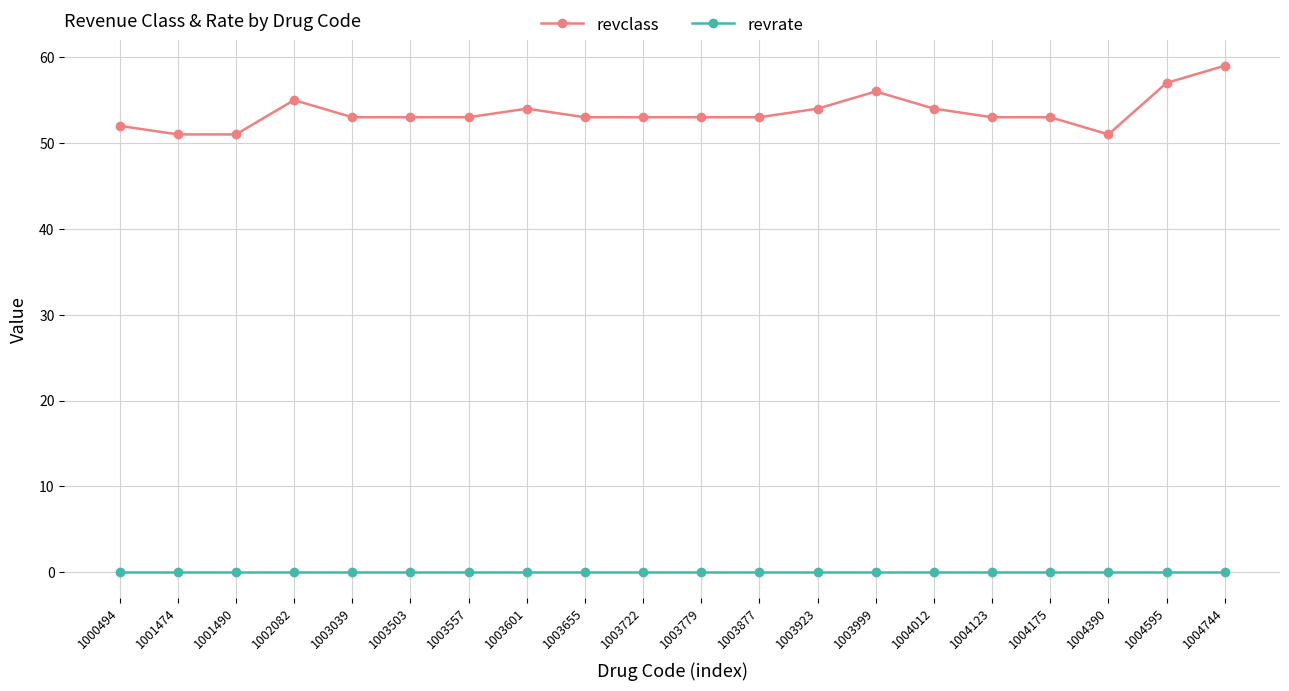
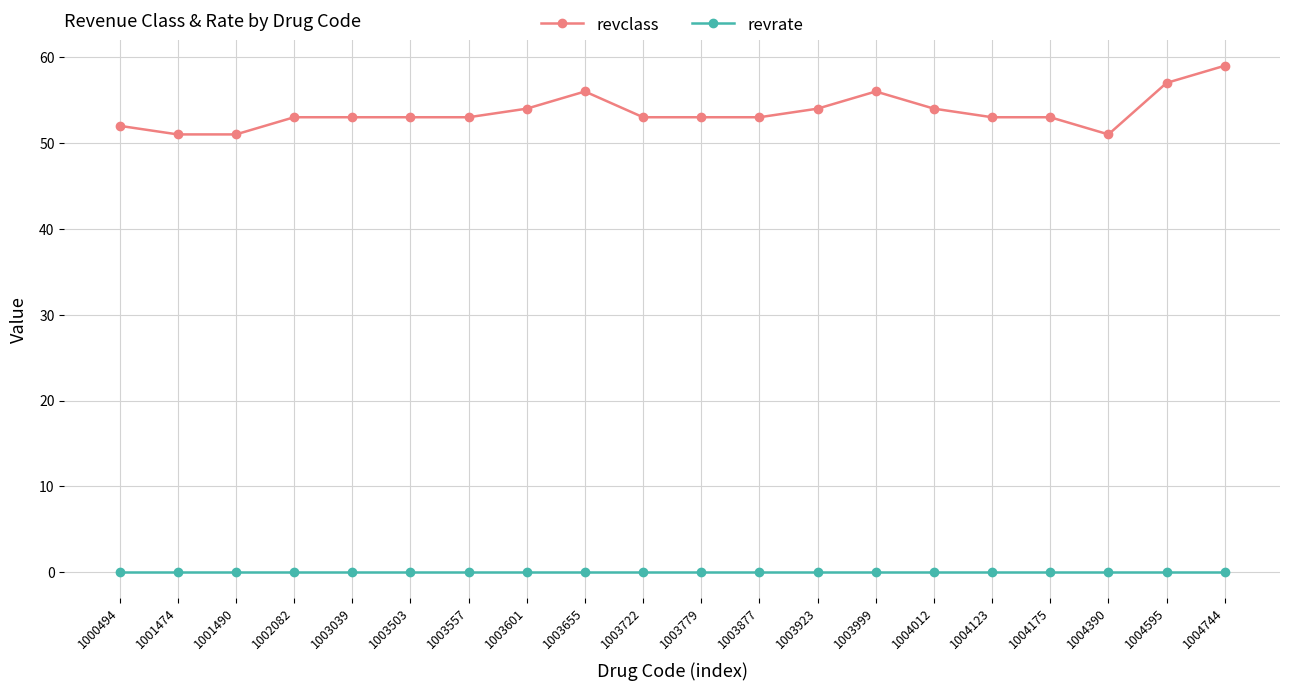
revclass, 1002082: 55 -> 53
revclass, 1003655: 53 -> 56
